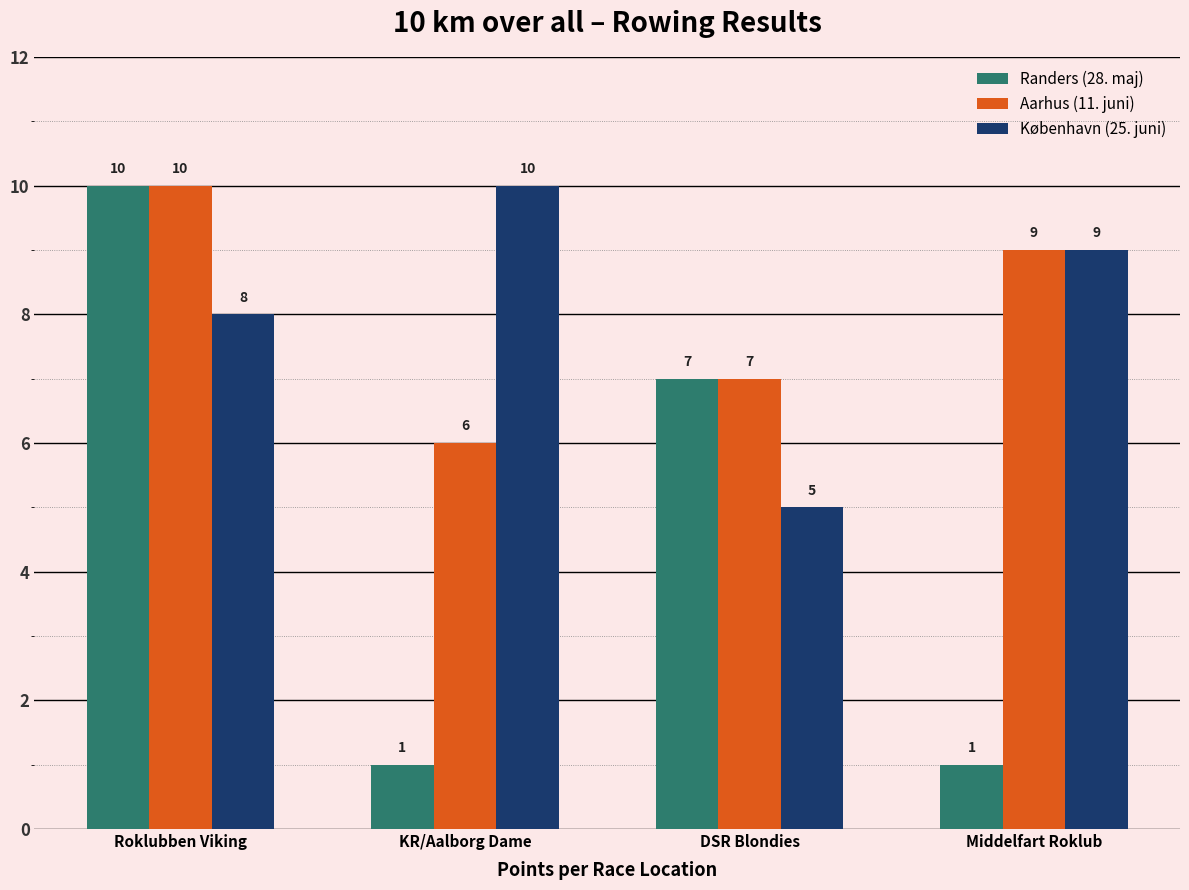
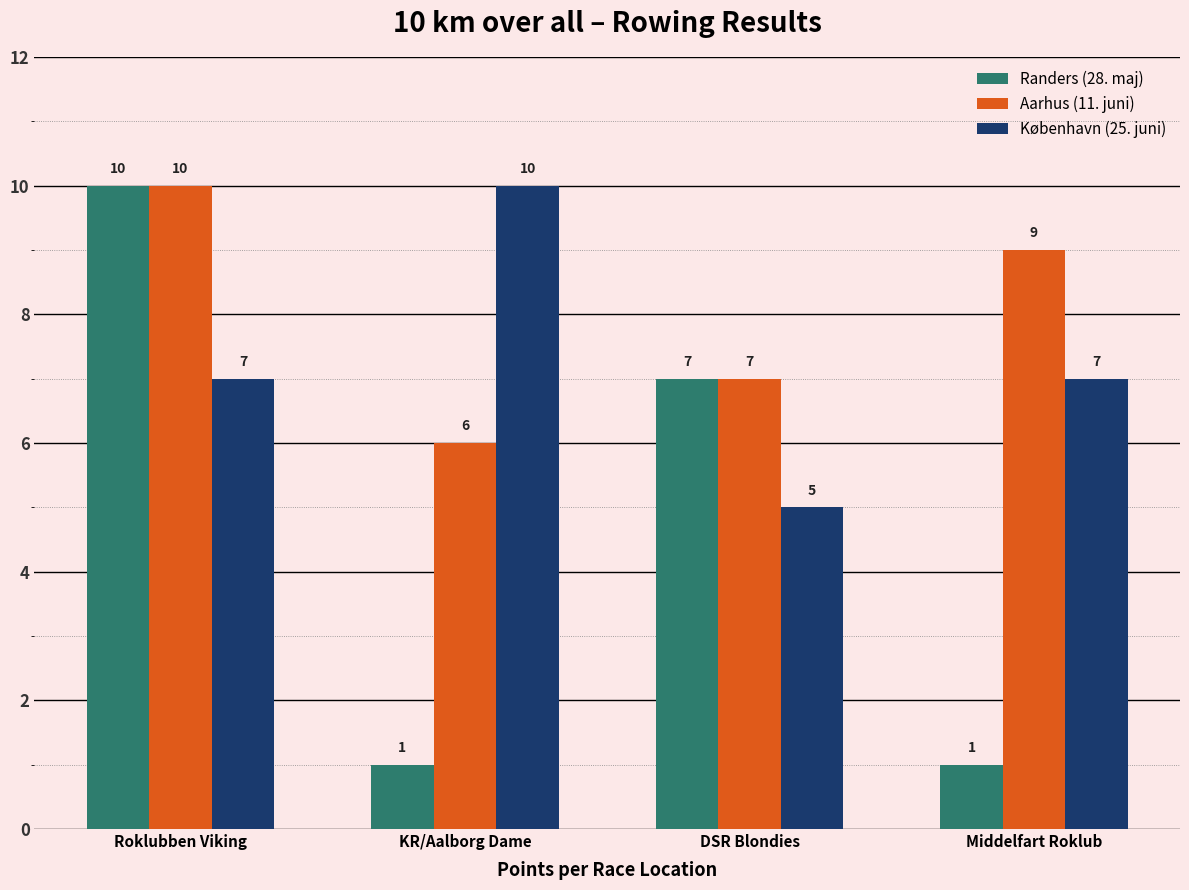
København (25. juni), Roklubben Viking: 8 -> 7
København (25. juni), Middelfart Roklub: 9 -> 7
